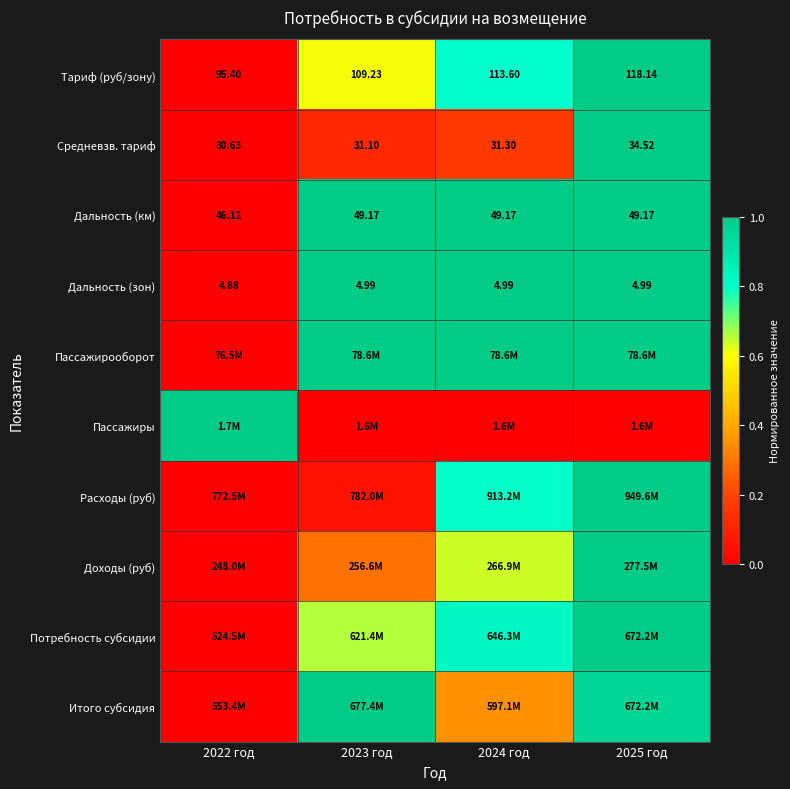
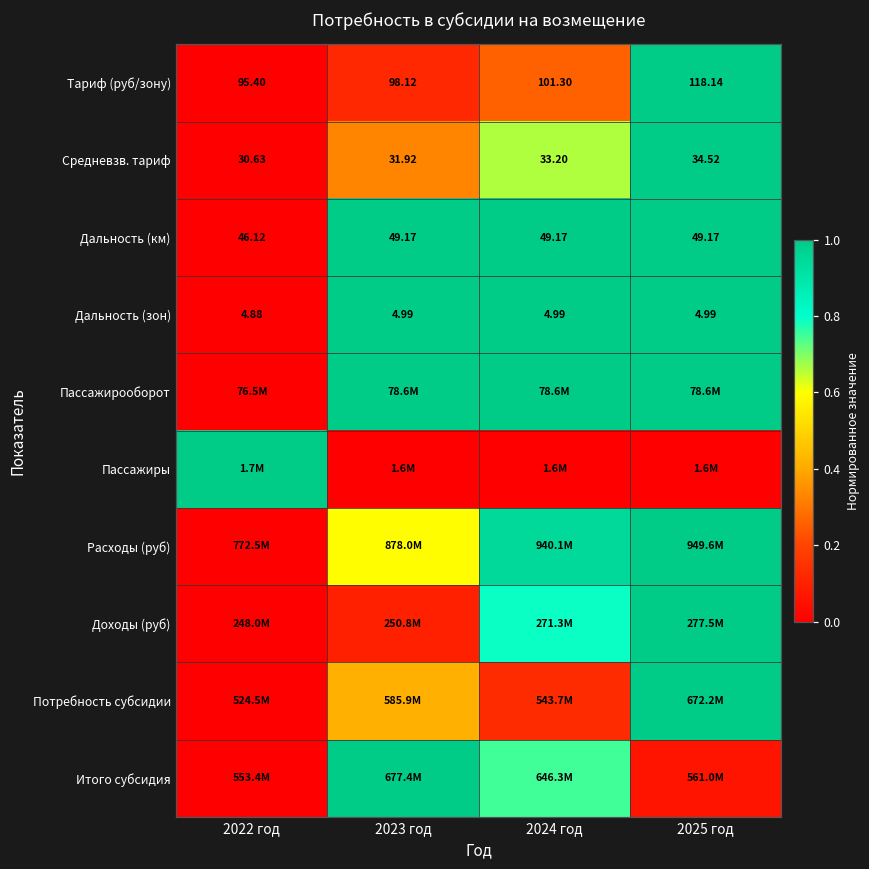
Тариф (руб/зону), 2023 год: 109.23 -> 98.12
Тариф (руб/зону), 2024 год: 113.60 -> 101.30
Средневзв. тариф, 2023 год: 31.10 -> 31.92
Средневзв. тариф, 2024 год: 31.30 -> 33.20
Расходы (руб), 2023 год: 782.0M -> 878.0M
Расходы (руб), 2024 год: 913.2M -> 940.1M
Доходы (руб), 2023 год: 256.6M -> 250.8M
Доходы (руб), 2024 год: 266.9M -> 271.3M
Потребность субсидии, 2023 год: 621.4M -> 585.9M
Потребность субсидии, 2024 год: 646.3M -> 543.7M
Итого субсидия, 2024 год: 597.1M -> 646.3M
Итого субсидия, 2025 год: 672.2M -> 561.0M
